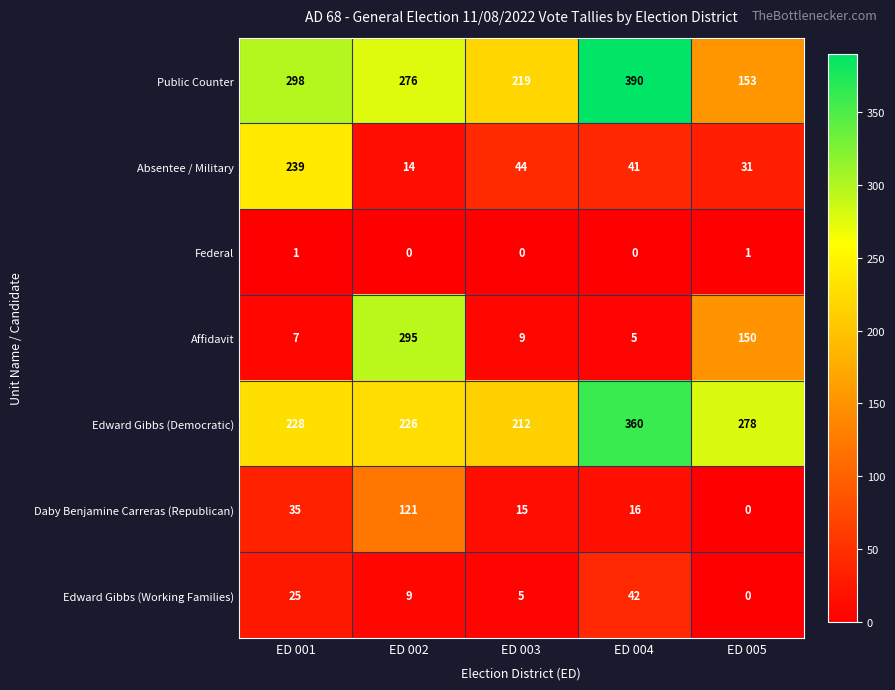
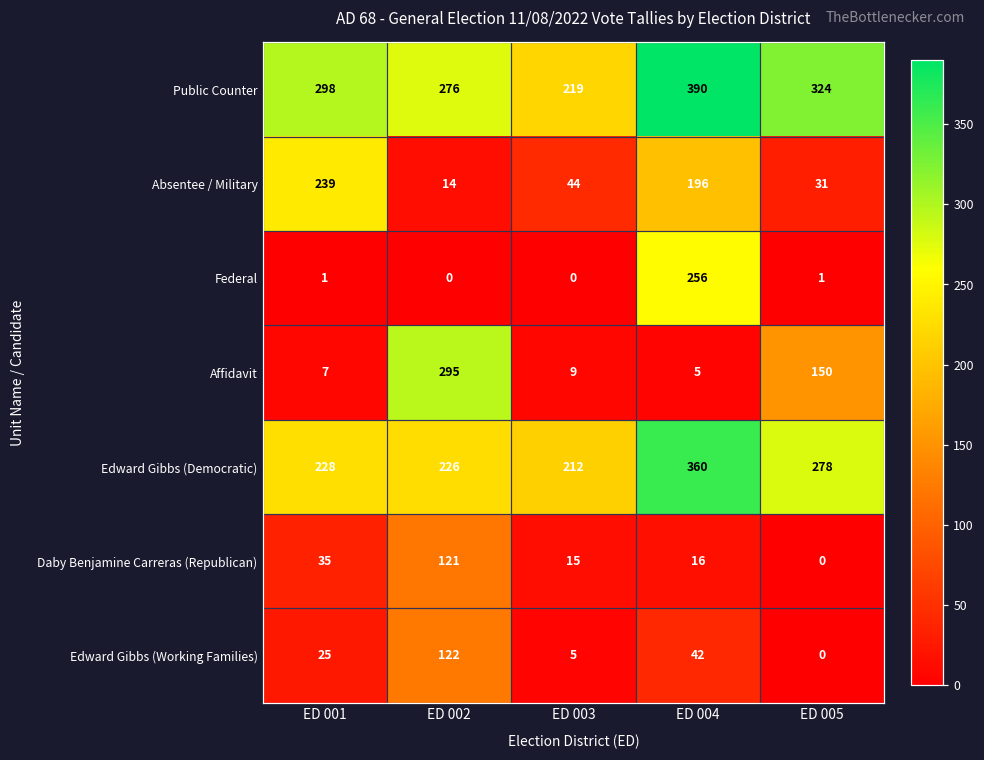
Public Counter, ED 005: 153 -> 324
Absentee / Military, ED 004: 41 -> 196
Federal, ED 004: 0 -> 256
Edward Gibbs (Working Families), ED 002: 9 -> 122
